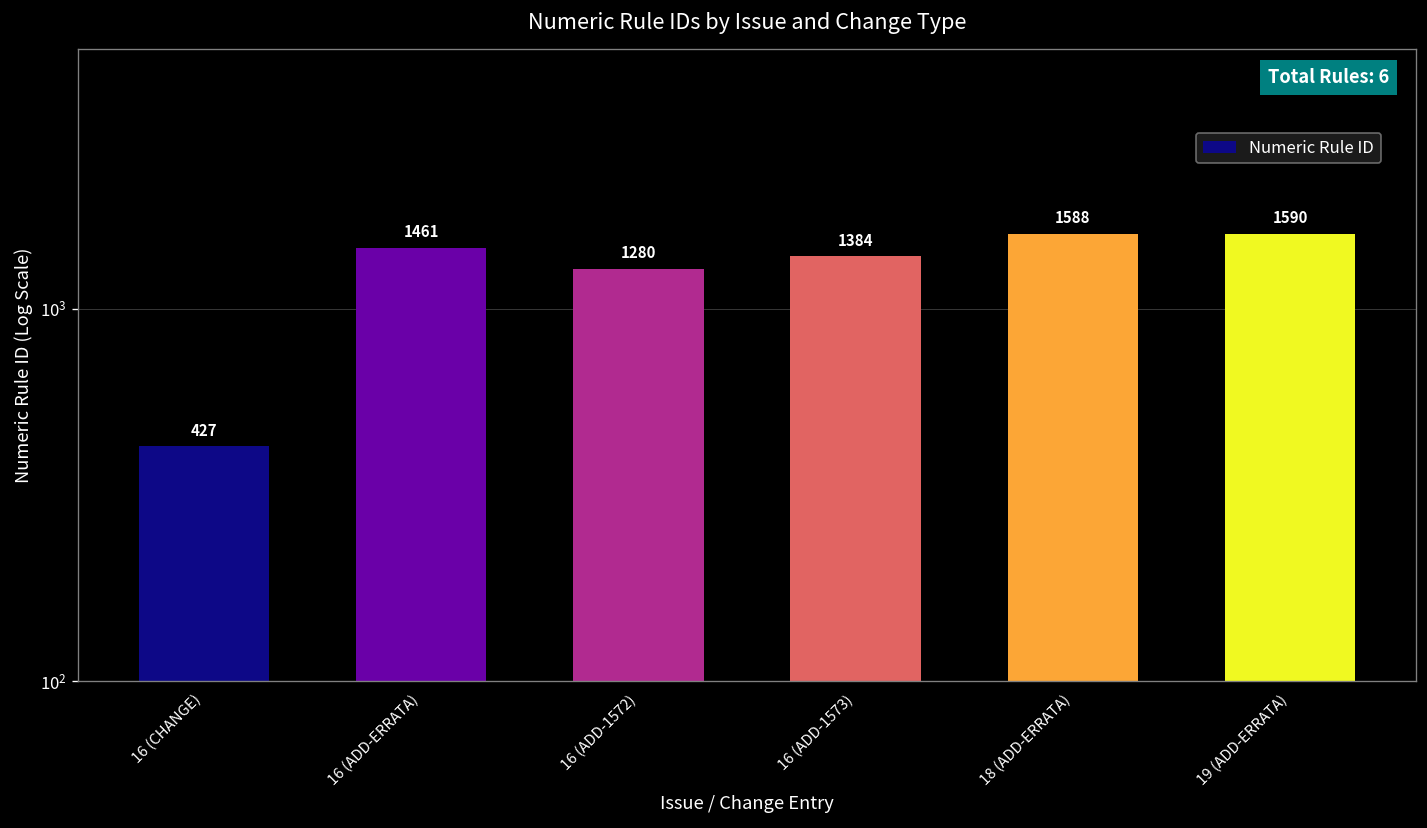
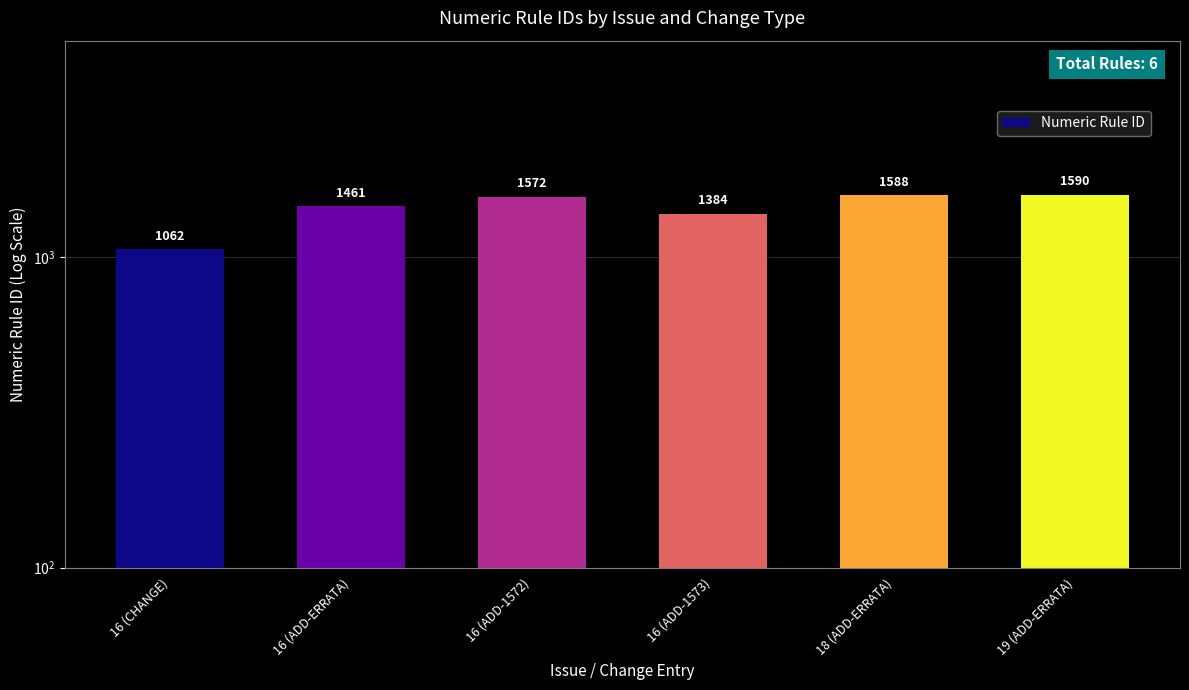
16 (CHANGE): 427 -> 1062
16 (ADD-1572): 1280 -> 1572
